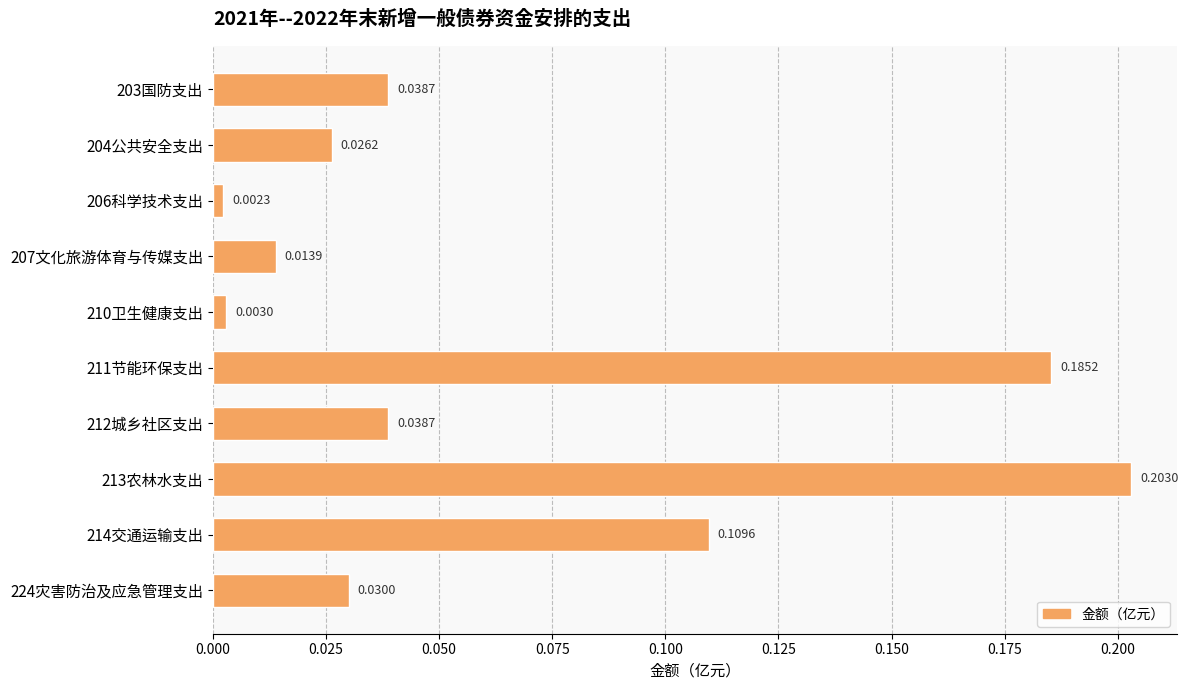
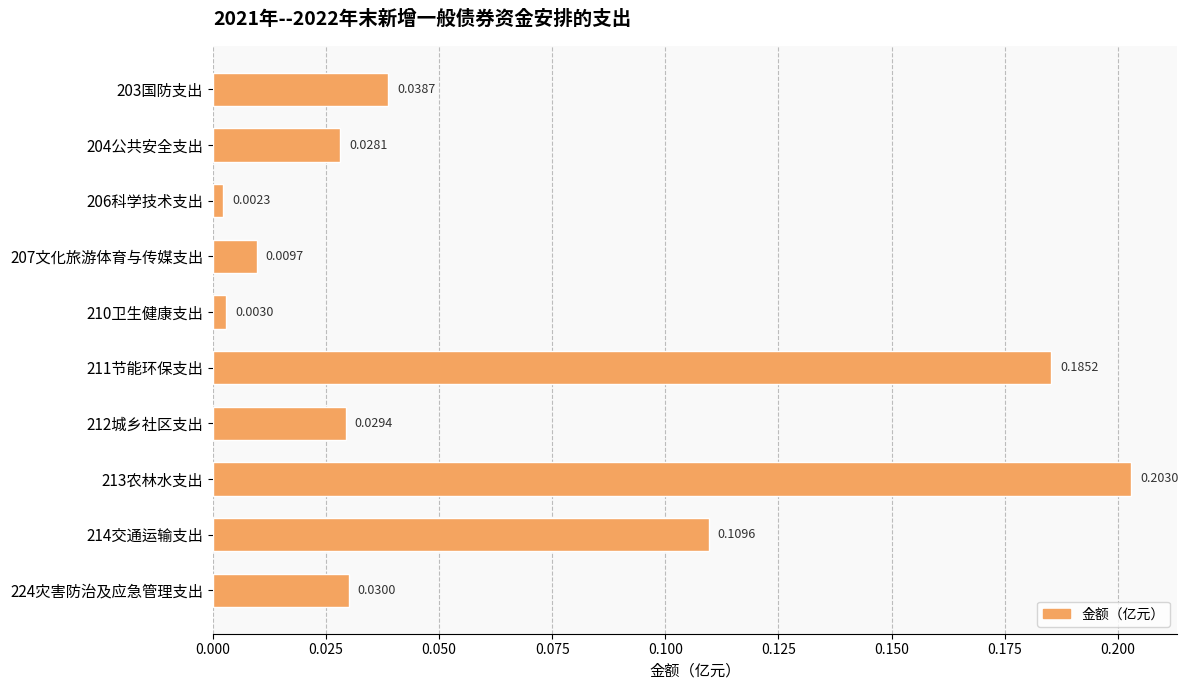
204公共安全支出: 0.0262 -> 0.0281
207文化旅游体育与传媒支出: 0.0139 -> 0.0097
212城乡社区支出: 0.0387 -> 0.0294
